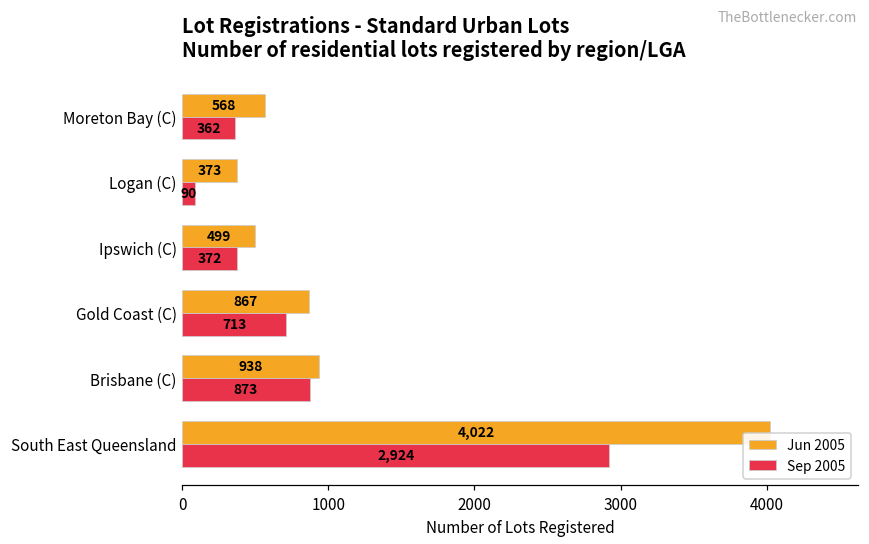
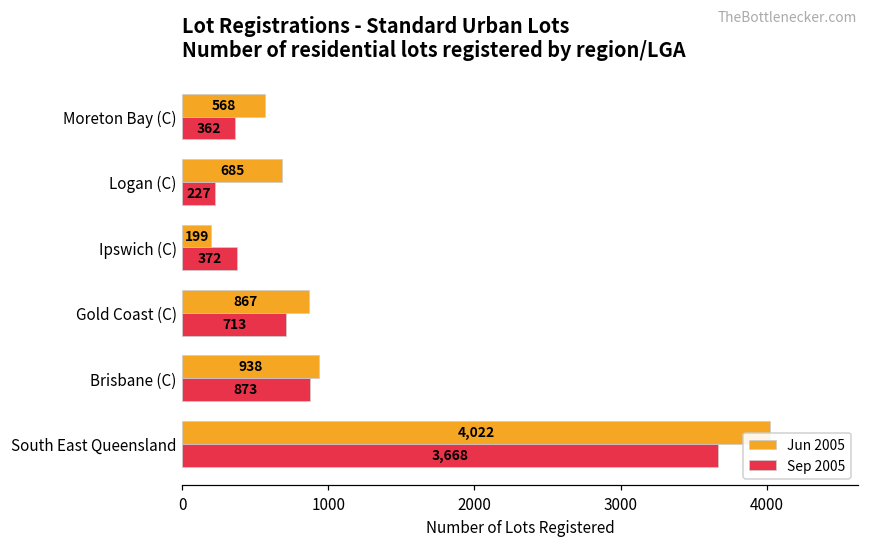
Jun 2005, Logan (C): 373 -> 685
Sep 2005, Logan (C): 90 -> 227
Jun 2005, Ipswich (C): 499 -> 199
Sep 2005, South East Queensland: 2,924 -> 3,668
